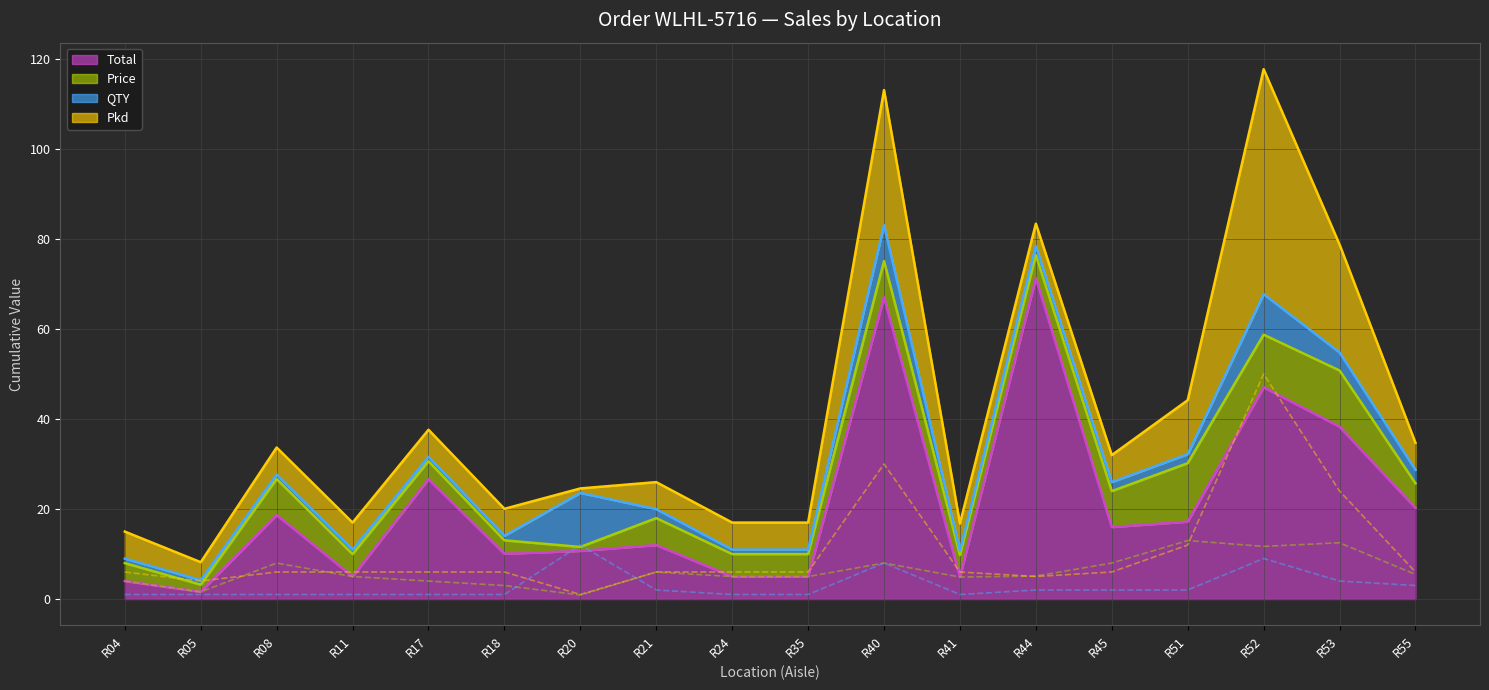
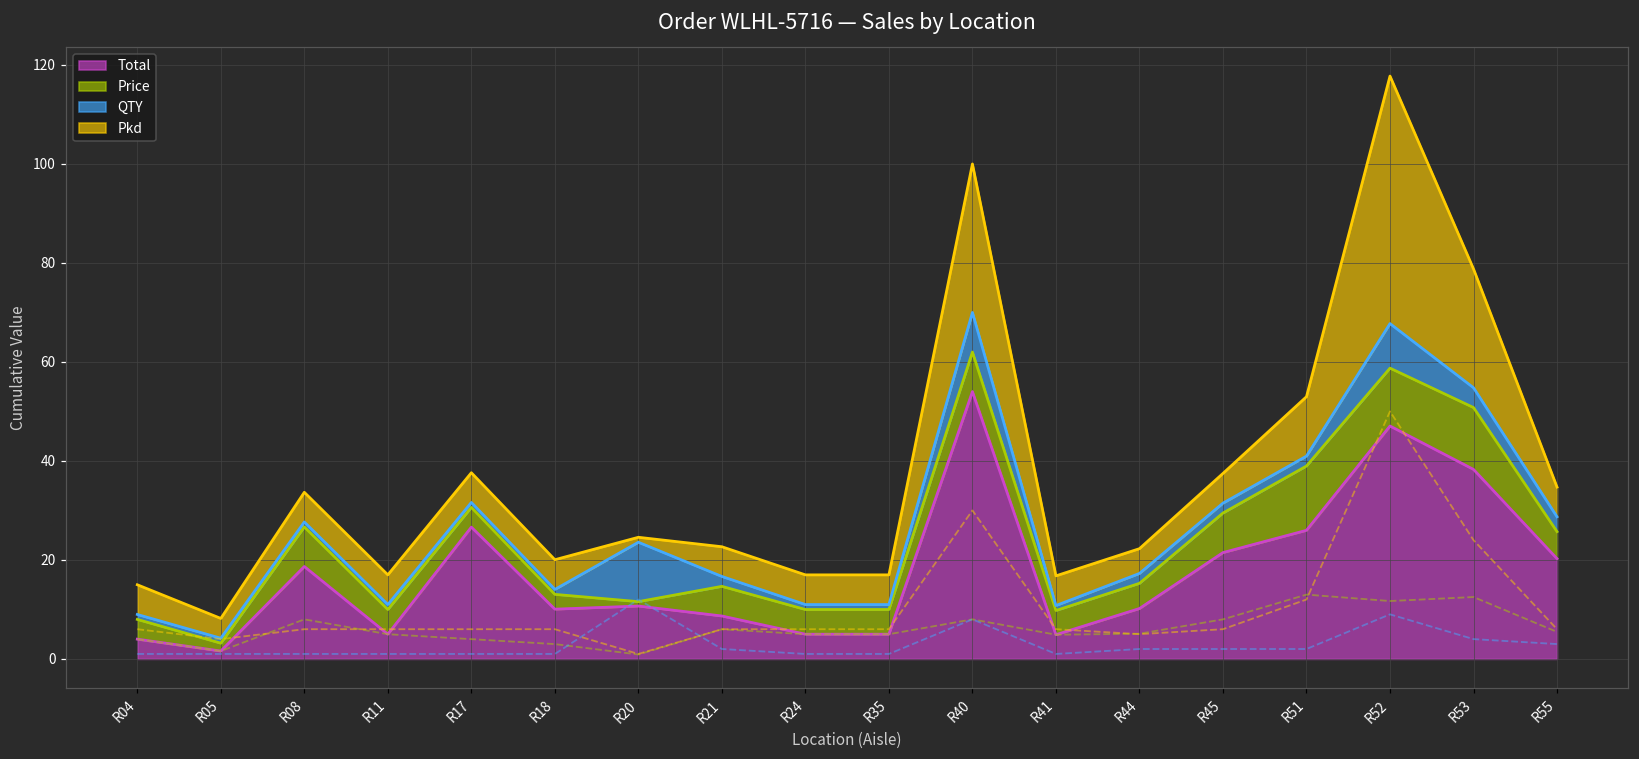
Total, R21: 12 -> 9
Total, R40: 67 -> 54
Total, R44: 71 -> 10
Total, R45: 16 -> 21
Total, R51: 17 -> 26
